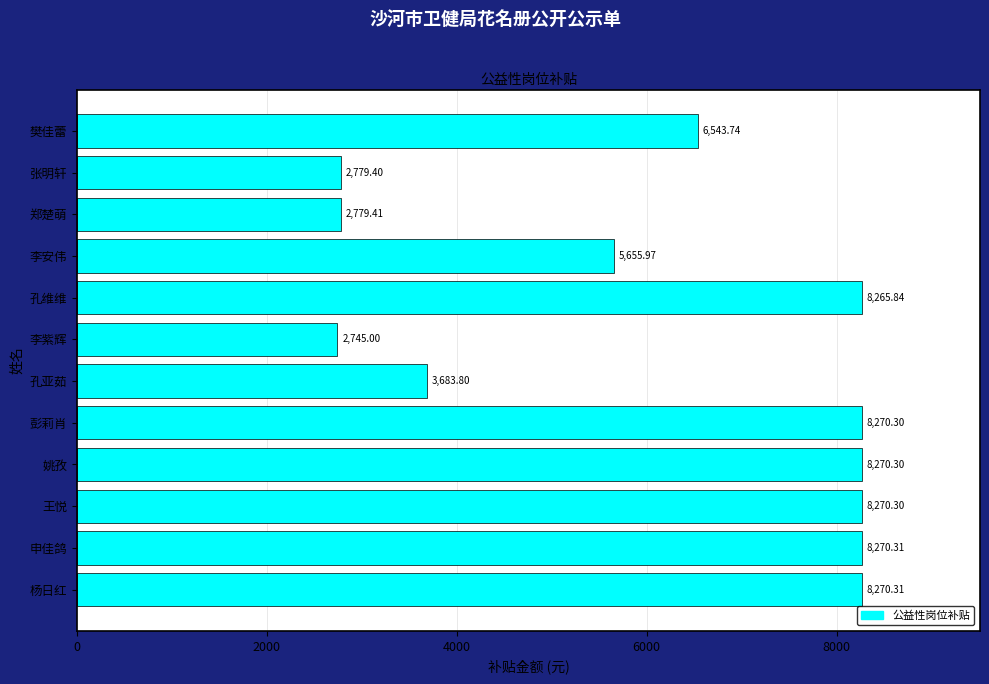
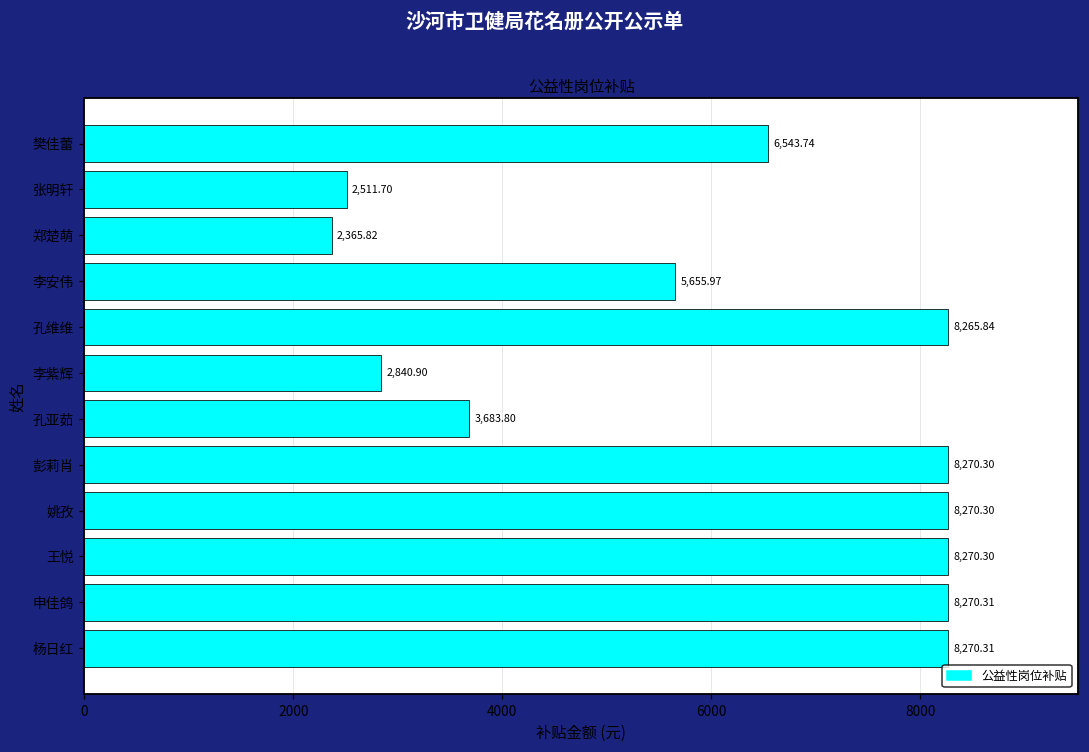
张明轩: 2,779.40 -> 2,511.70
郑楚萌: 2,779.41 -> 2,365.82
李紫辉: 2,745.00 -> 2,840.90
